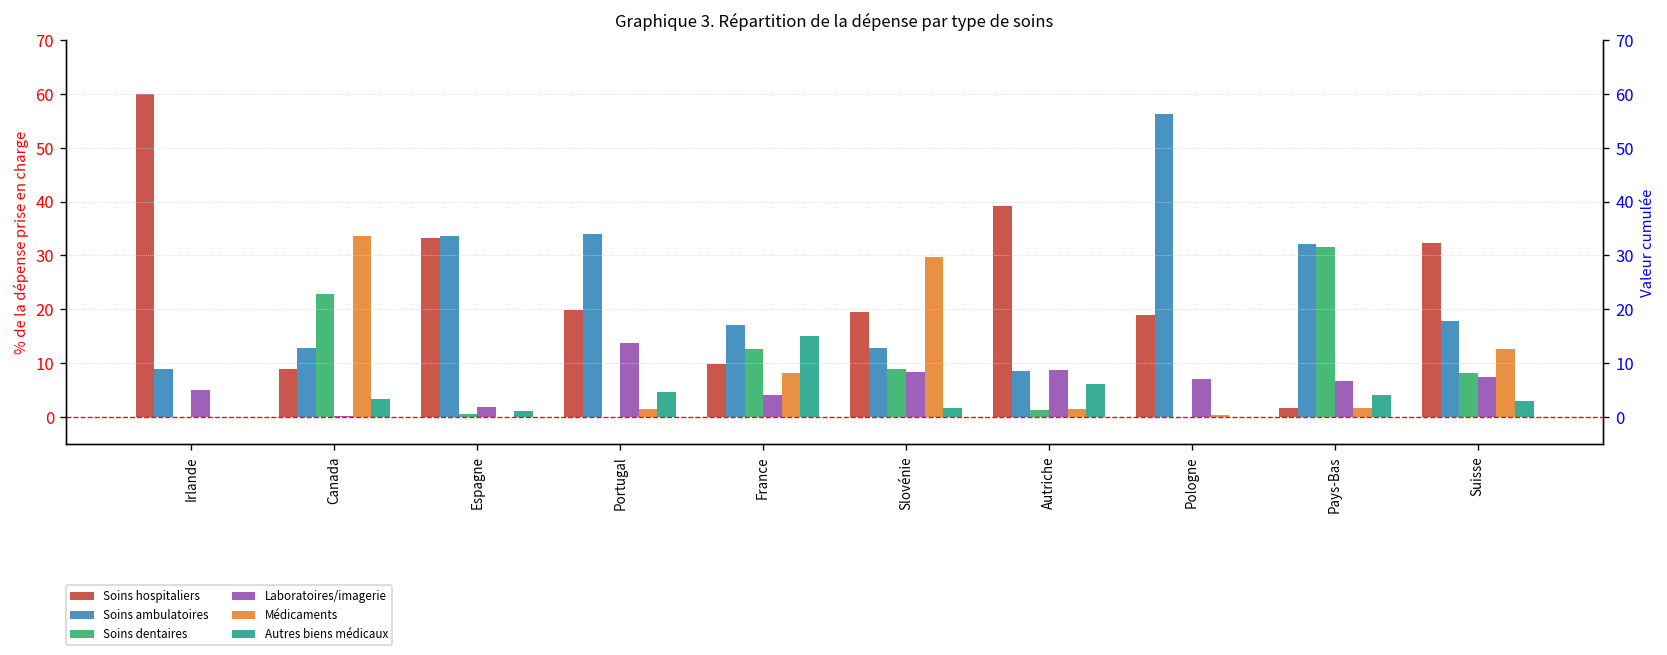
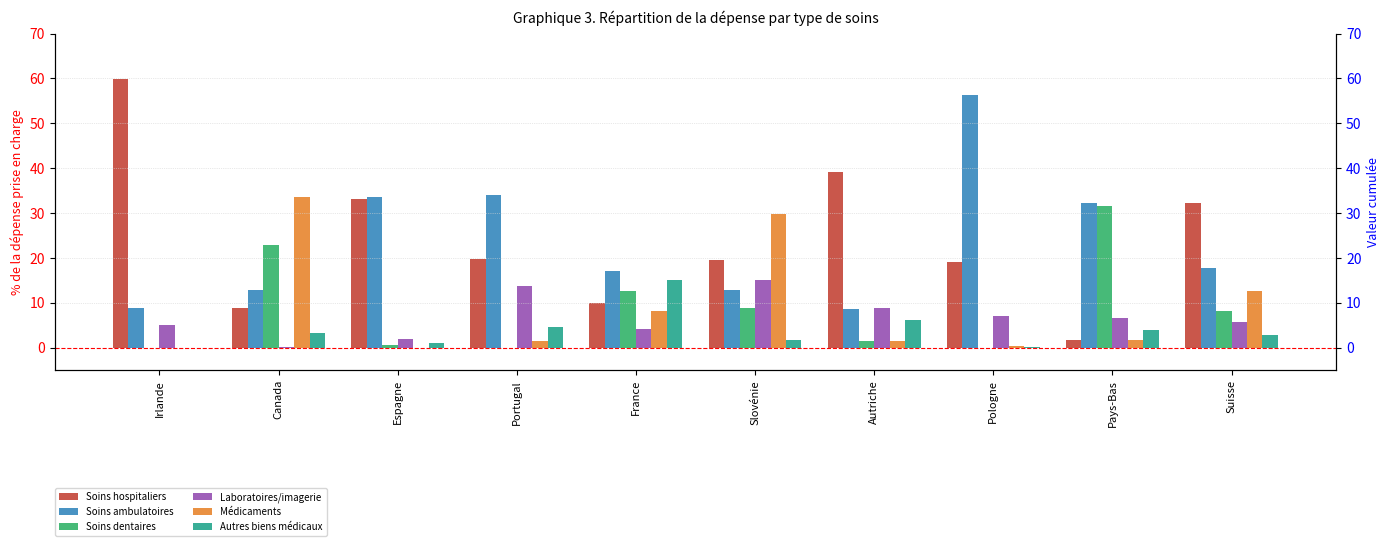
Laboratoires/imagerie, Slovénie: 8 -> 15
Laboratoires/imagerie, Suisse: 8 -> 6
